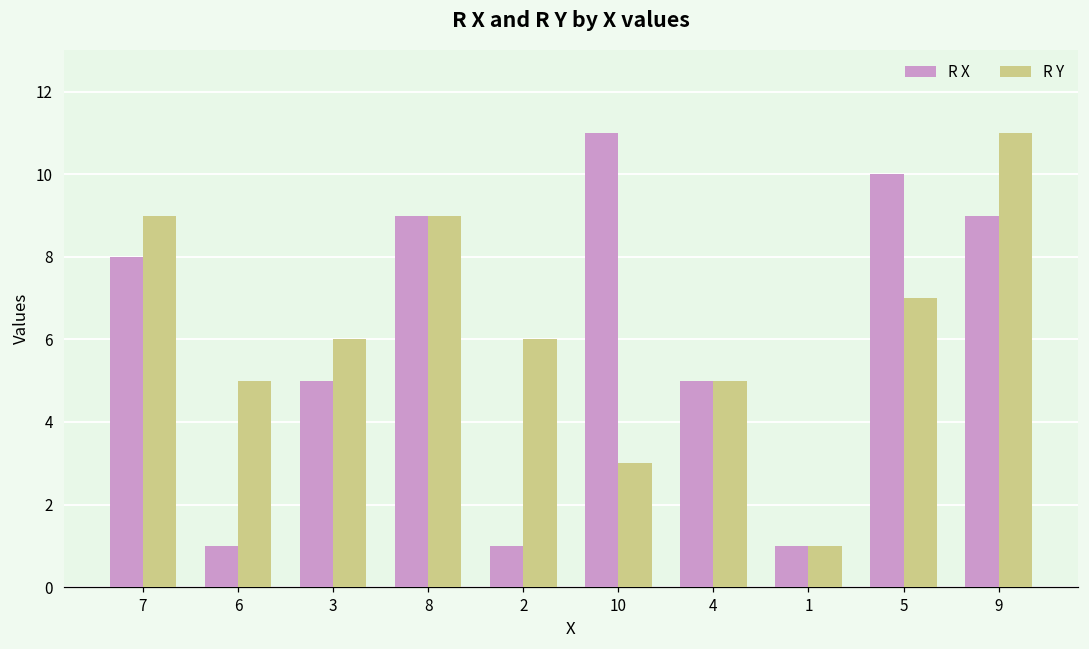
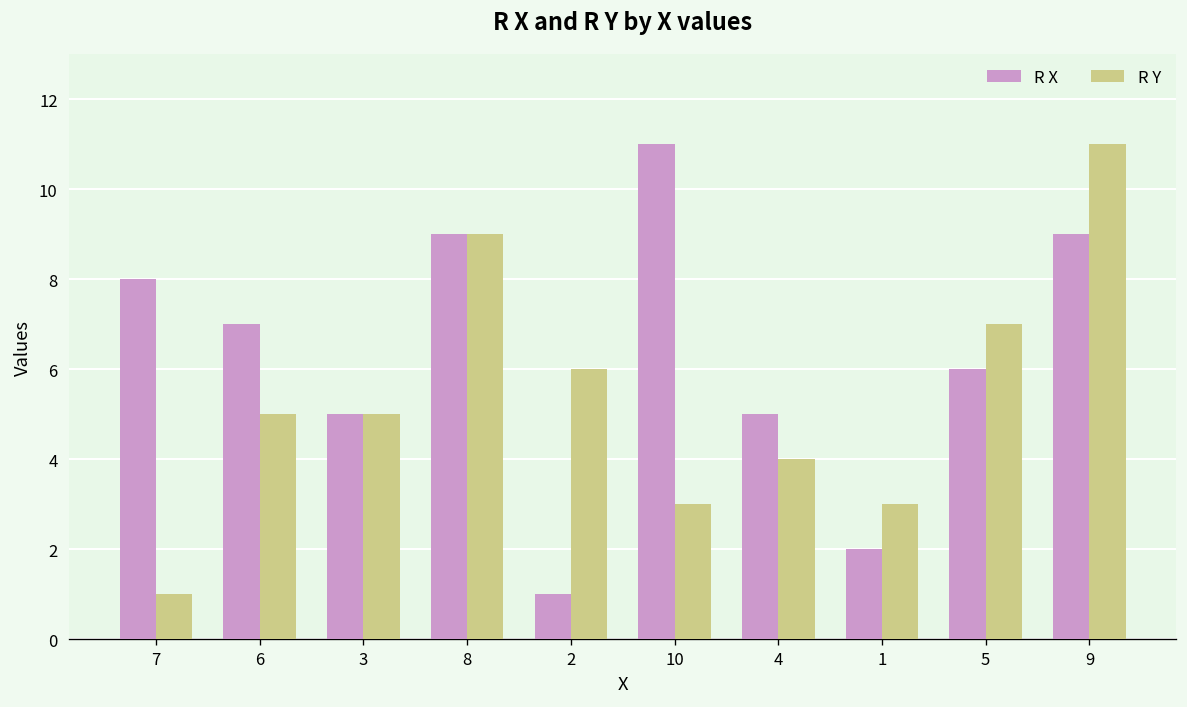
R Y, 7: 9 -> 1
R X, 6: 1 -> 7
R Y, 3: 6 -> 5
R Y, 4: 5 -> 4
R X, 1: 1 -> 2
R Y, 1: 1 -> 3
R X, 5: 10 -> 6
